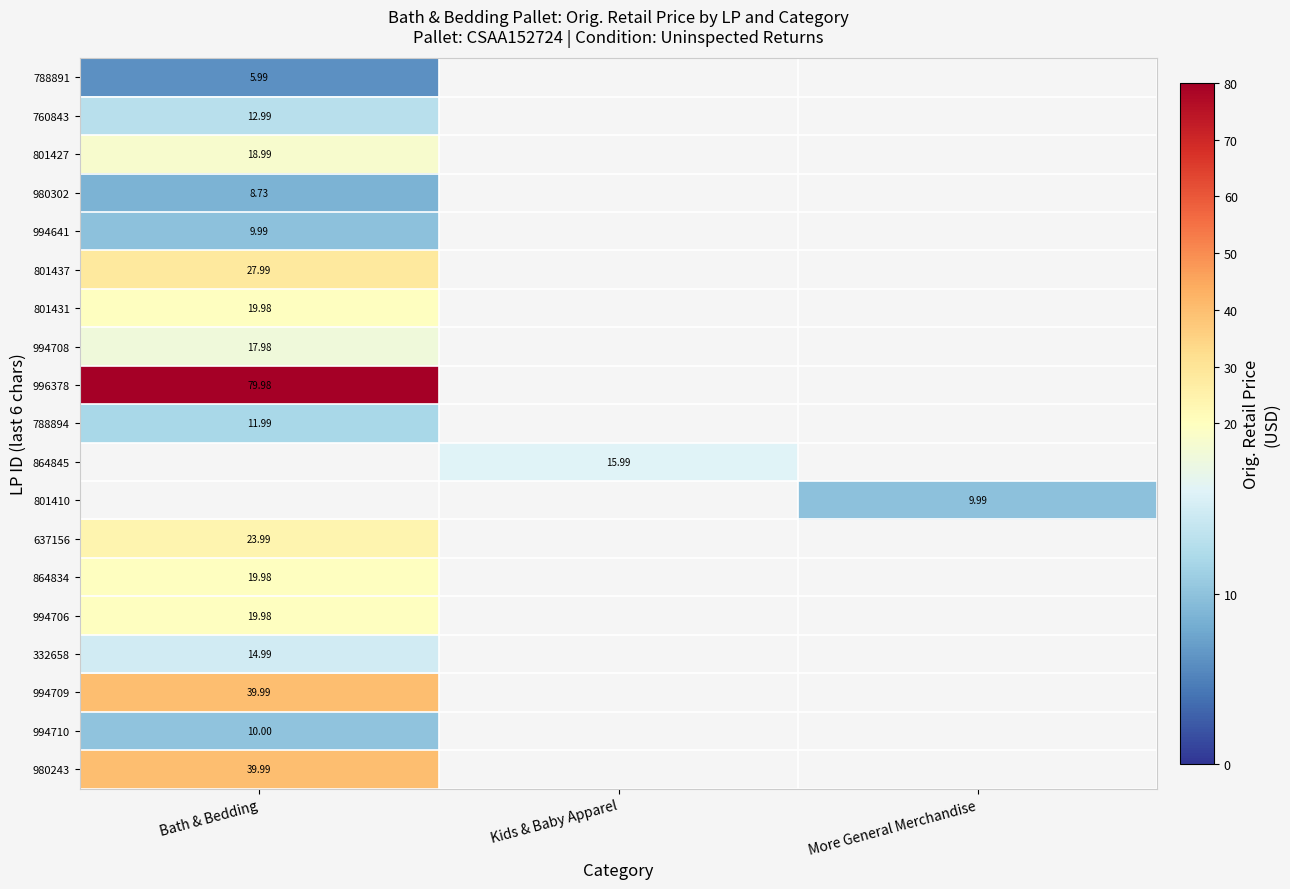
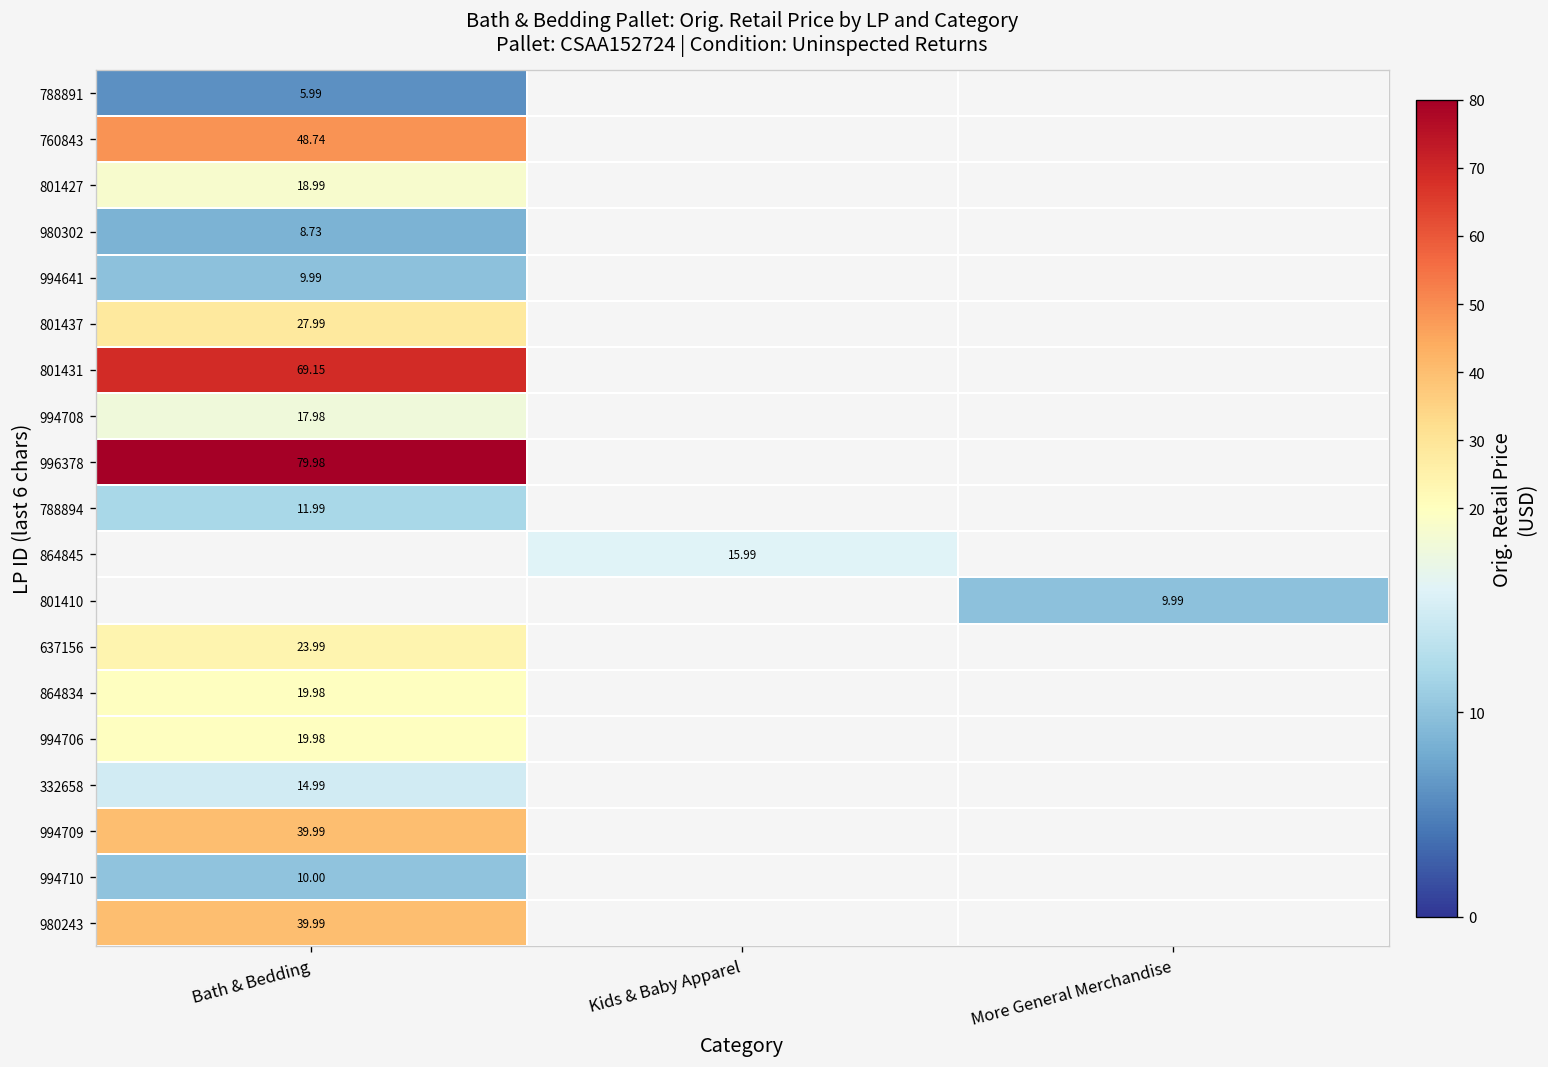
760843, Bath & Bedding: 12.99 -> 48.74
801431, Bath & Bedding: 19.98 -> 69.15
